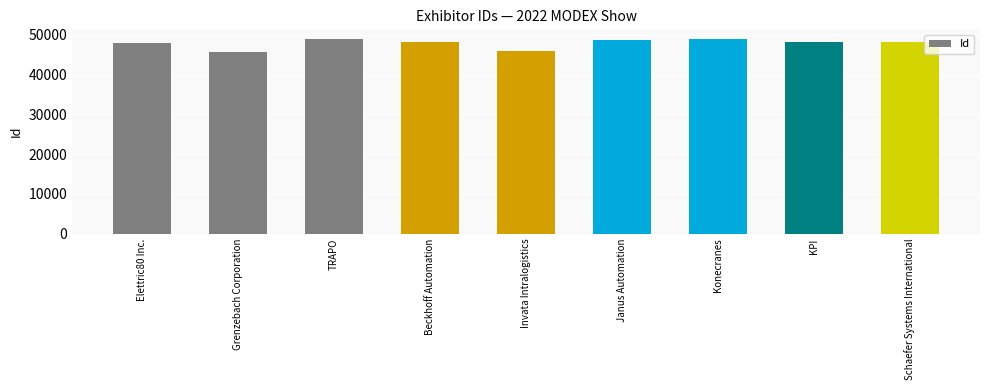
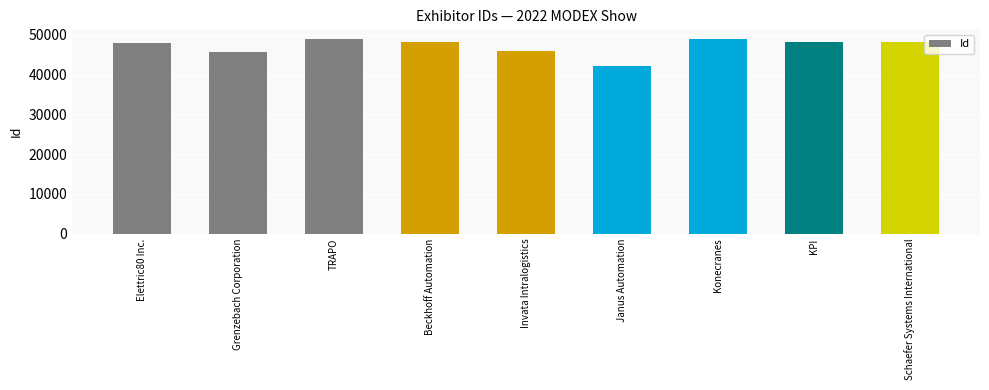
Janus Automation: 49000 -> 42000
